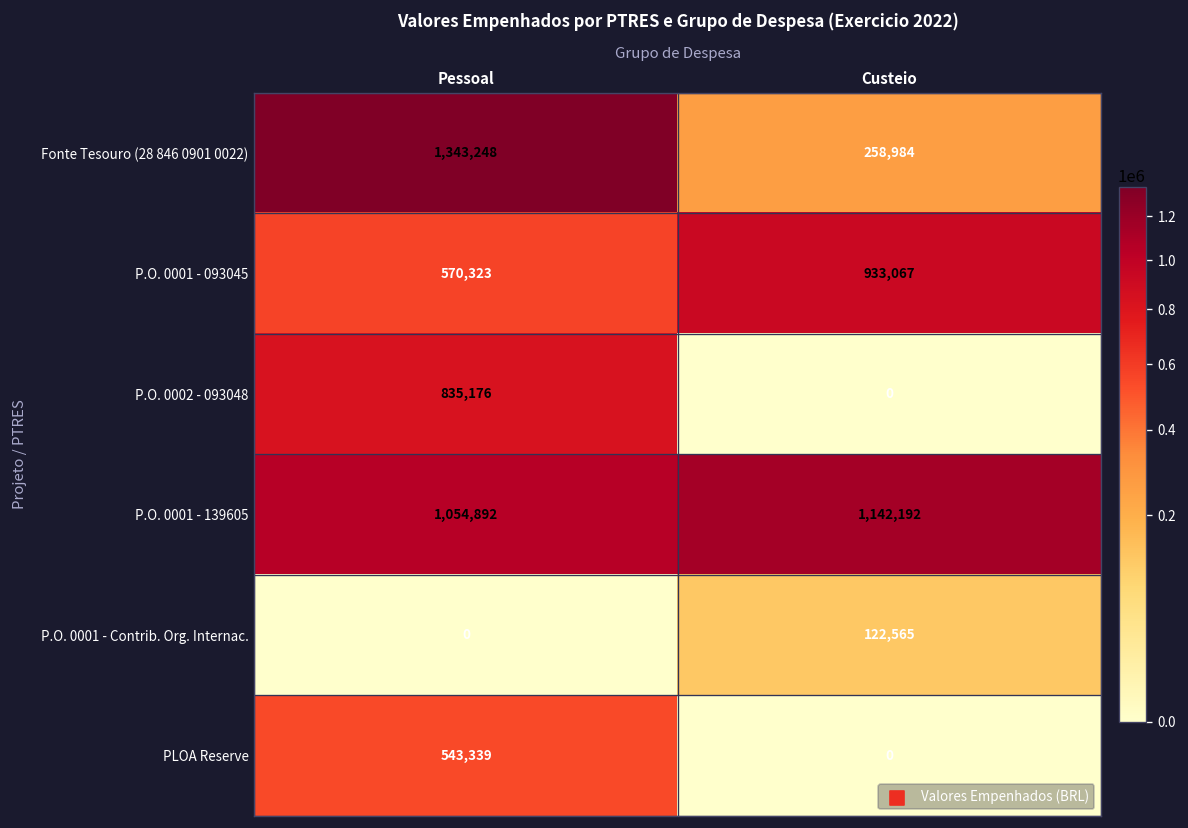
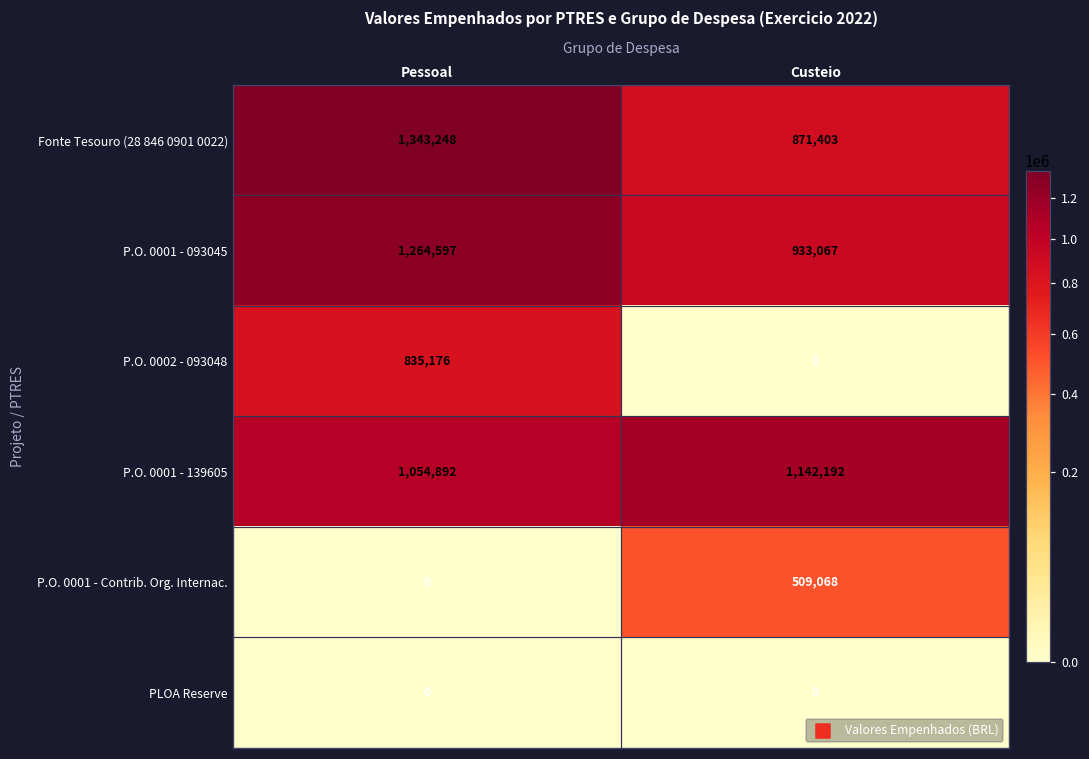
Fonte Tesouro (28 846 0901 0022), Custeio: 258,984 -> 871,403
P.O. 0001 - 093045, Pessoal: 570,323 -> 1,264,597
P.O. 0001 - Contrib. Org. Internac., Custeio: 122,565 -> 509,068
PLOA Reserve, Pessoal: 543,339 -> 0
